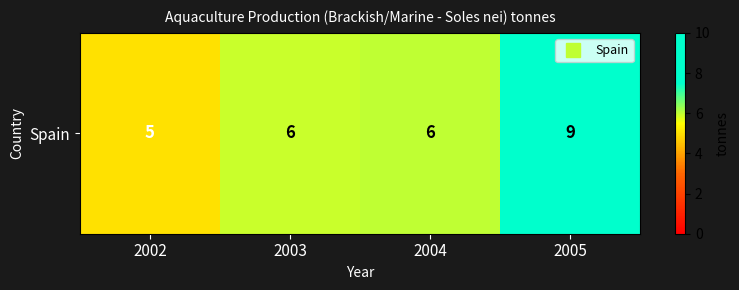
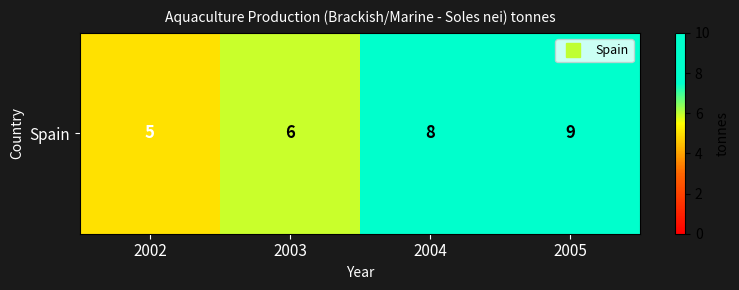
Spain, 2004: 6 -> 8
